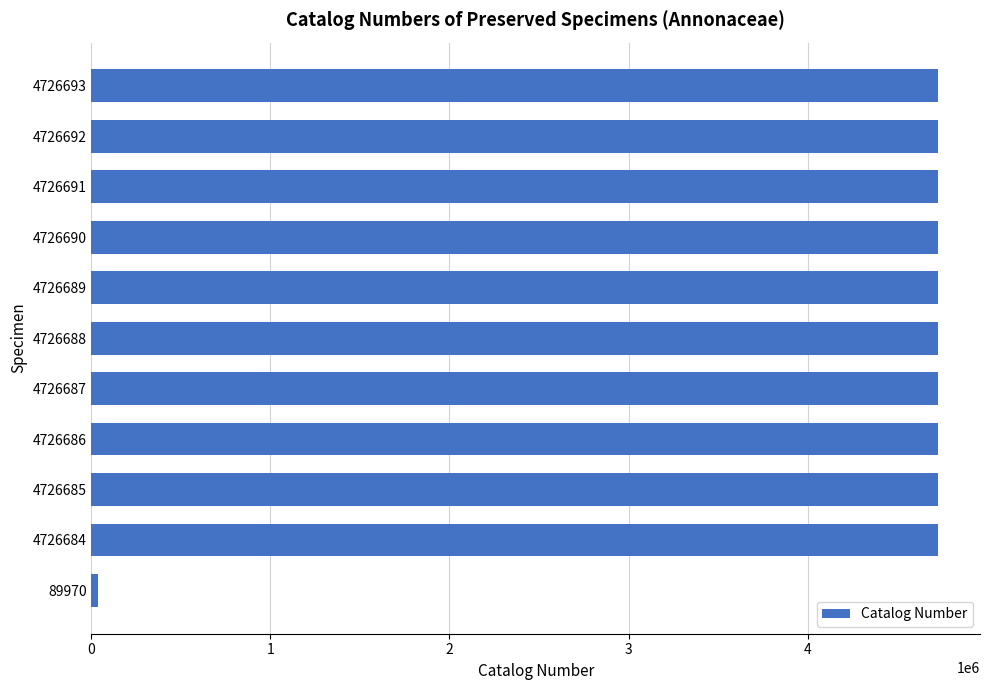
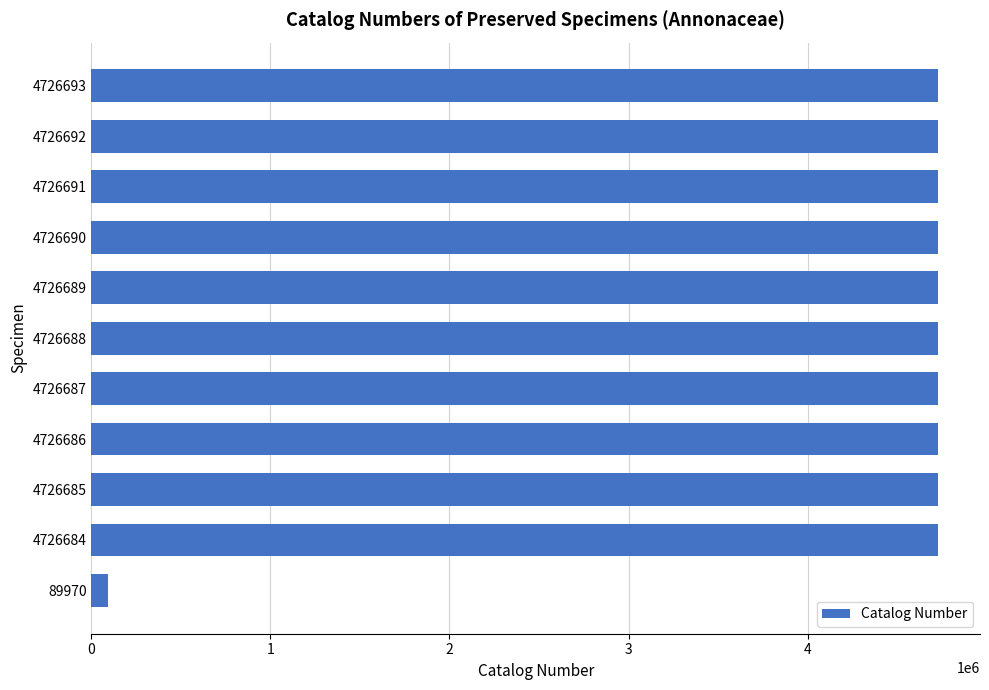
89970: 40000 -> 90000
